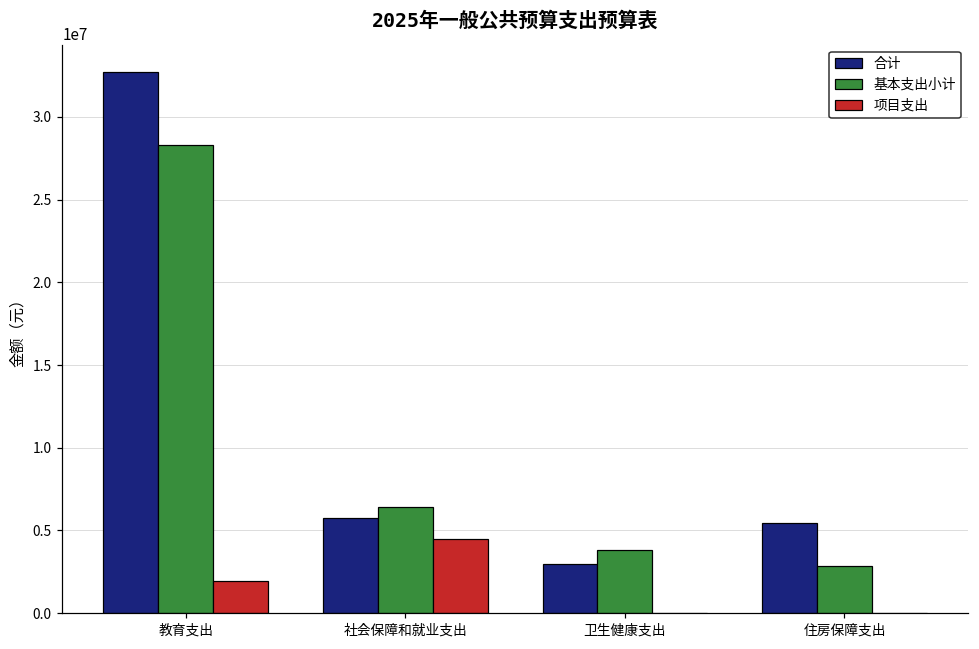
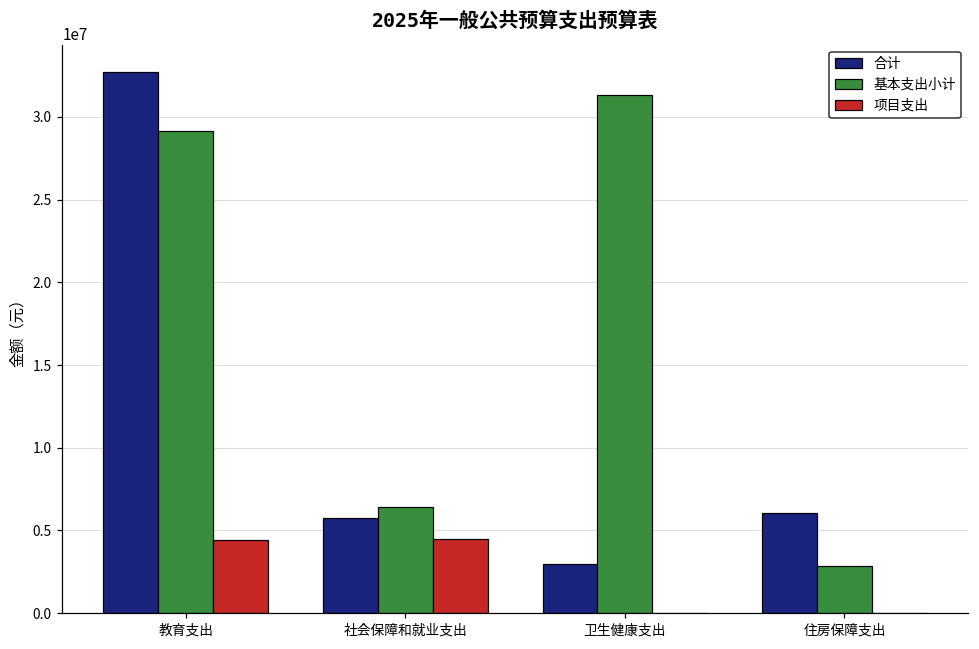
基本支出小计, 教育支出: 28300000 -> 29100000
项目支出, 教育支出: 1900000 -> 4400000
基本支出小计, 卫生健康支出: 3800000 -> 31300000
合计, 住房保障支出: 5400000 -> 6000000
